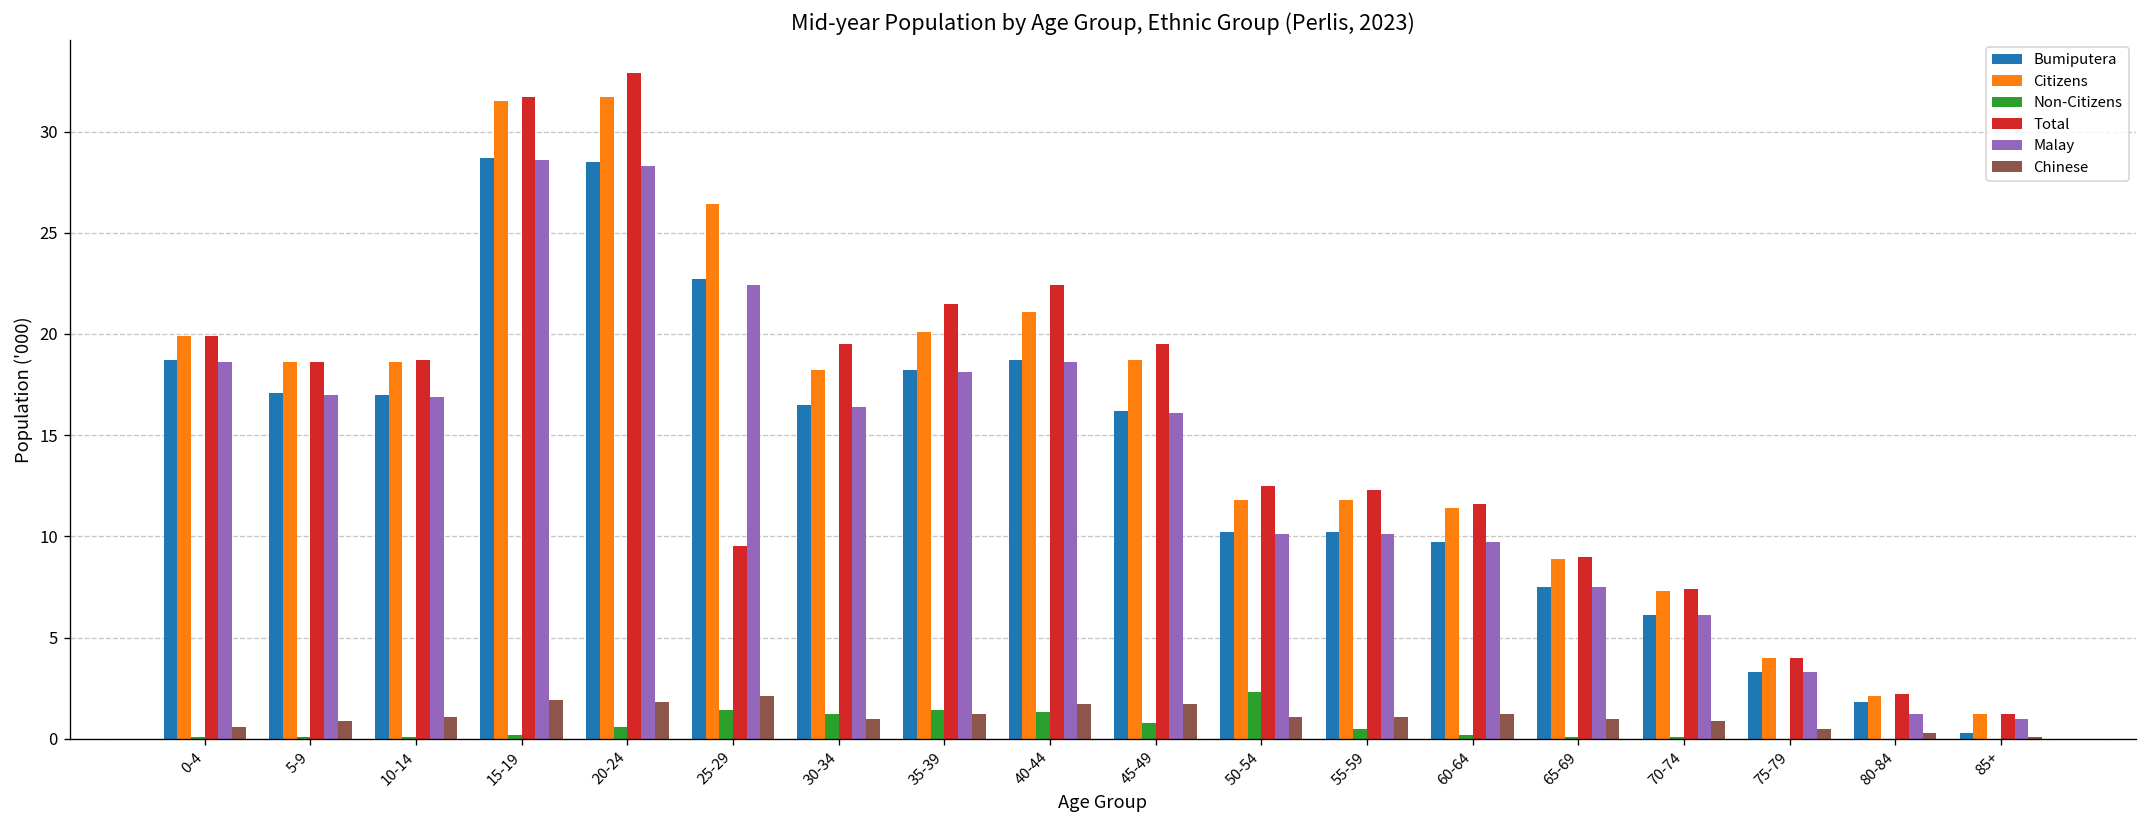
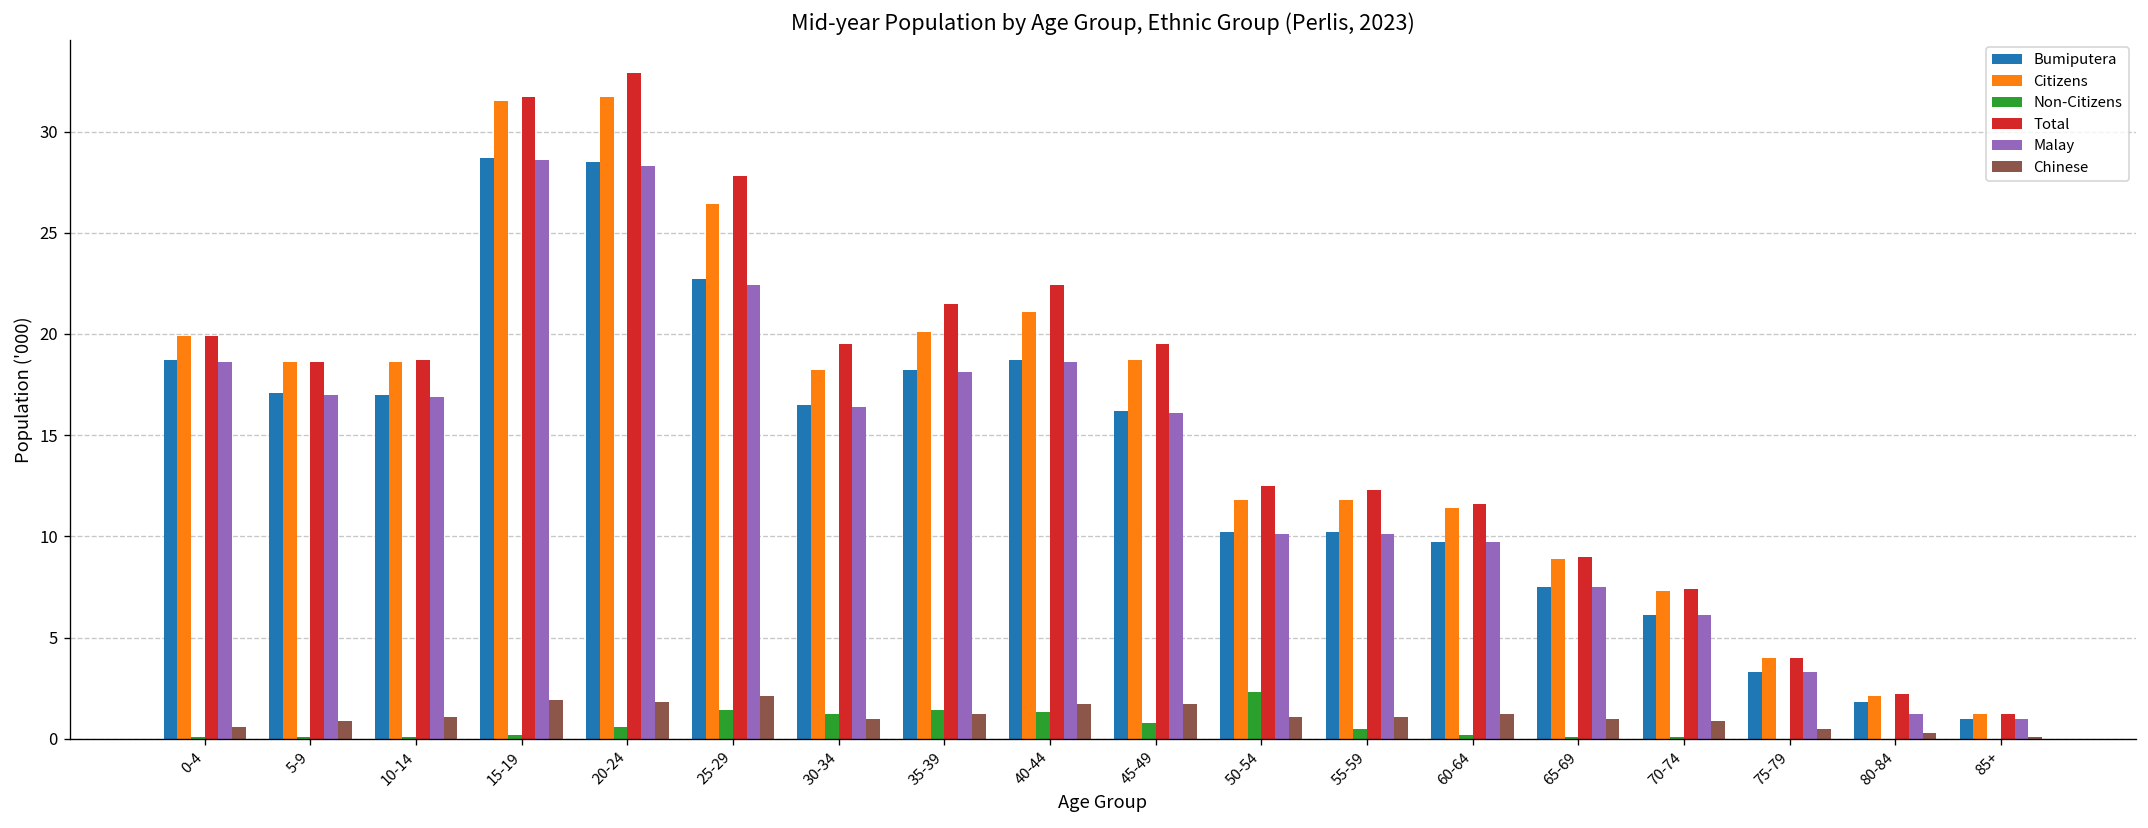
Total, 25-29: 9.5 -> 27.8
Bumiputera, 85+: 0.3 -> 1.0
